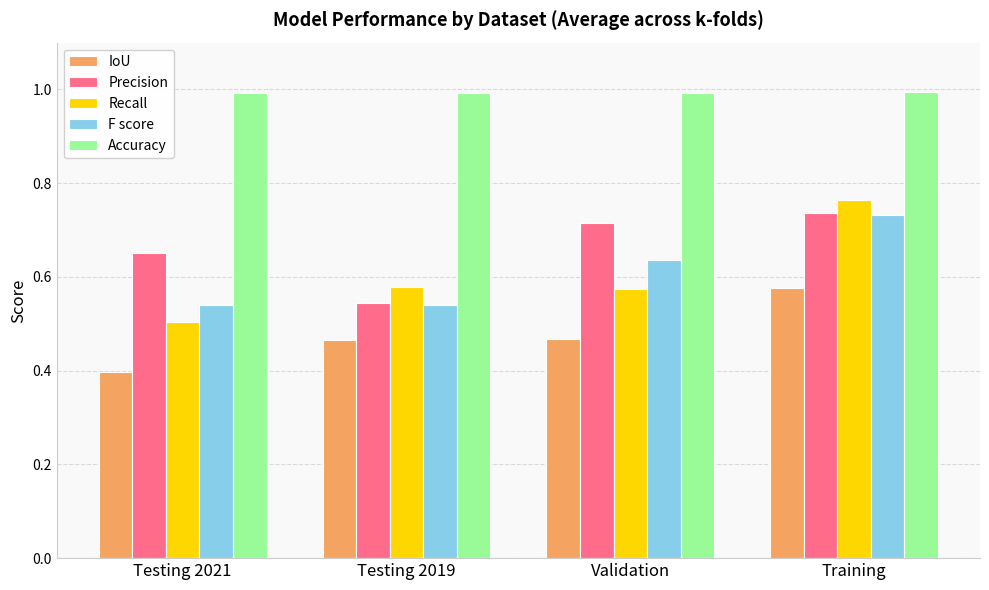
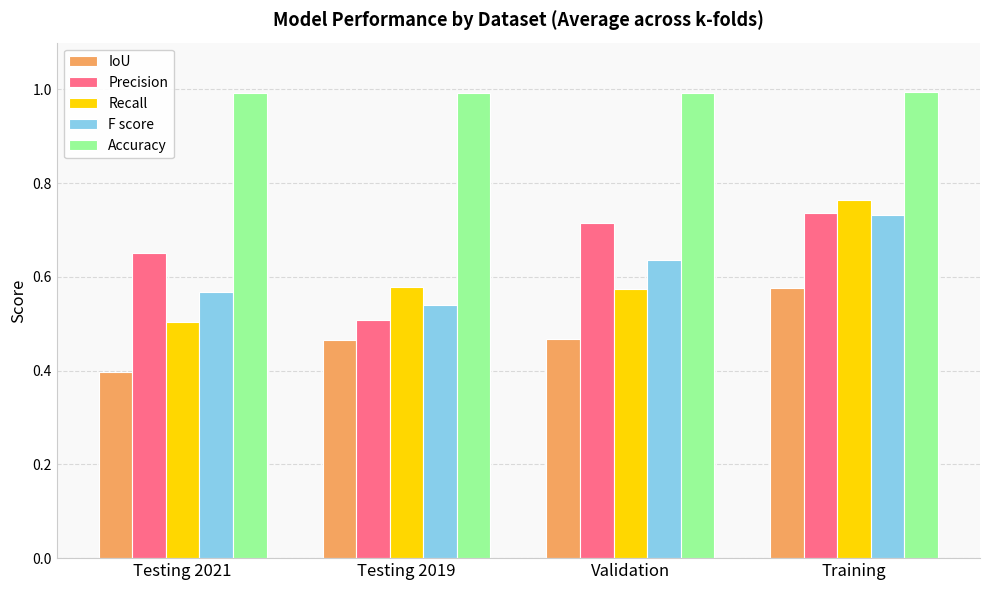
F score, Testing 2021: 0.54 -> 0.57
Precision, Testing 2019: 0.54 -> 0.51
